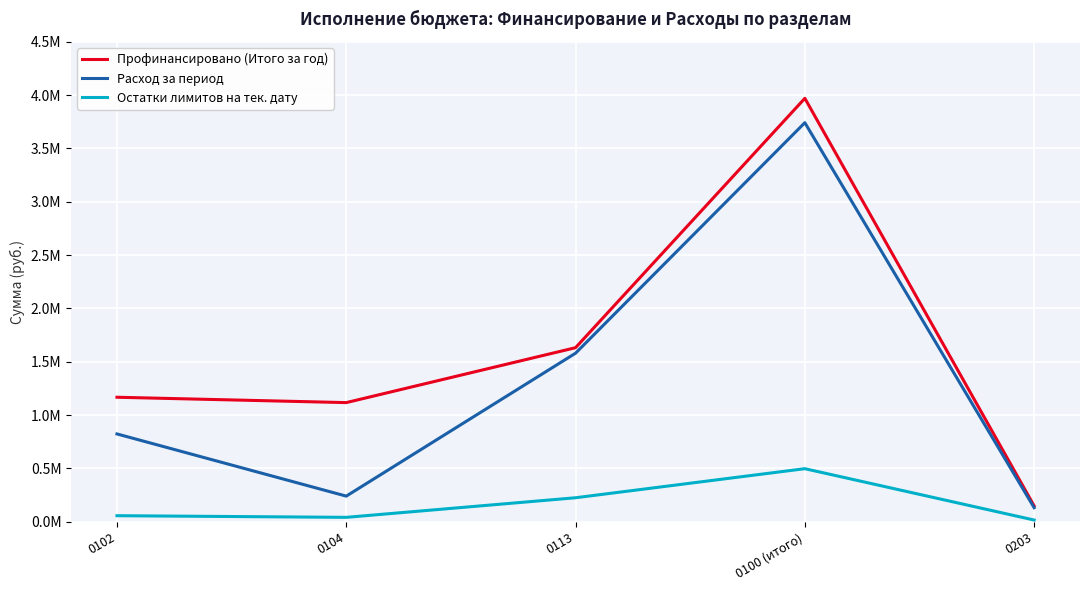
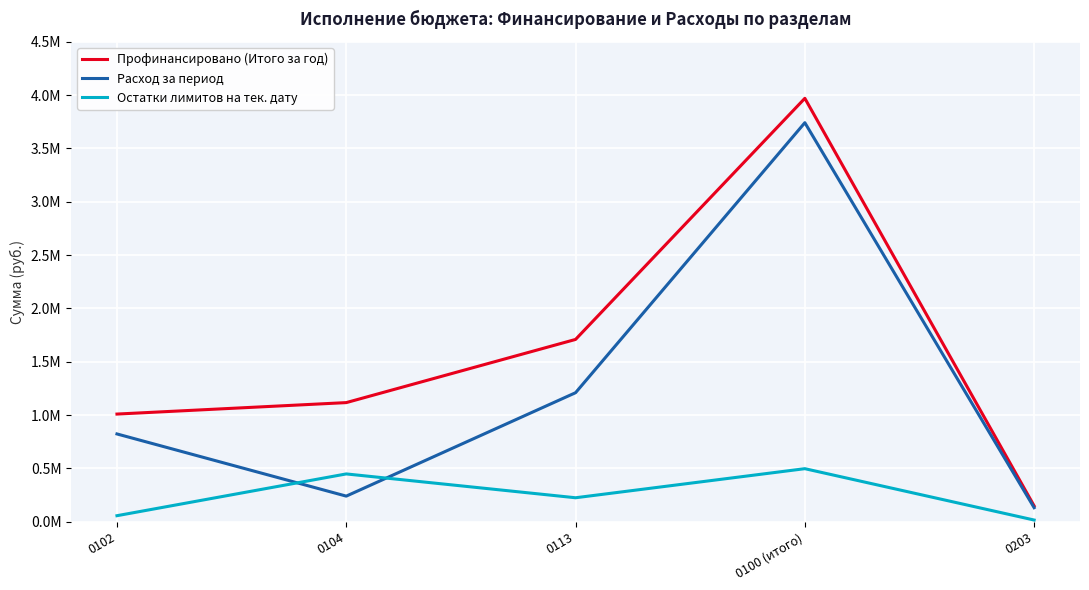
Профинансировано (Итого за год), 0102: 1170000 -> 1010000
Остатки лимитов на тек. дату, 0104: 40000 -> 450000
Профинансировано (Итого за год), 0113: 1630000 -> 1710000
Расход за период, 0113: 1580000 -> 1210000
